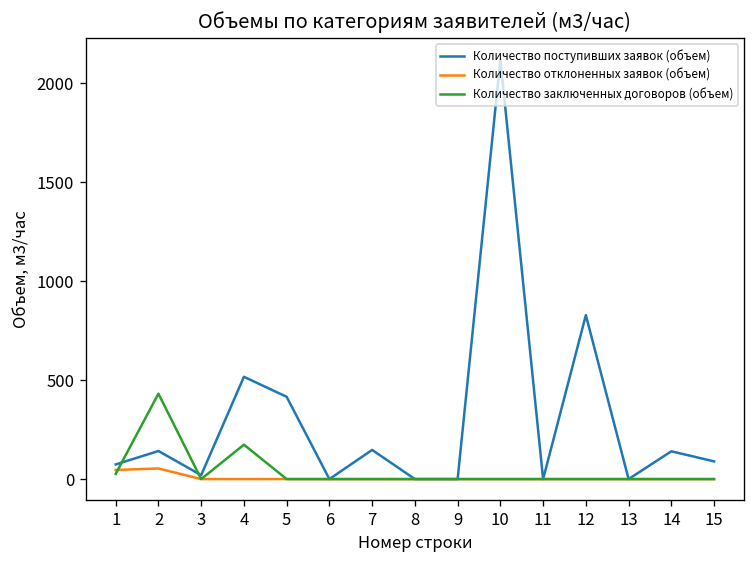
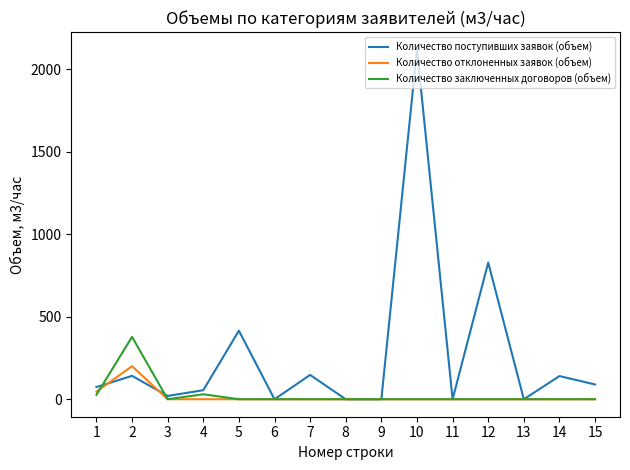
Количество отклоненных заявок (объем), 2: 50 -> 200
Количество заключенных договоров (объем), 2: 430 -> 380
Количество поступивших заявок (объем), 4: 520 -> 50
Количество заключенных договоров (объем), 4: 170 -> 30
